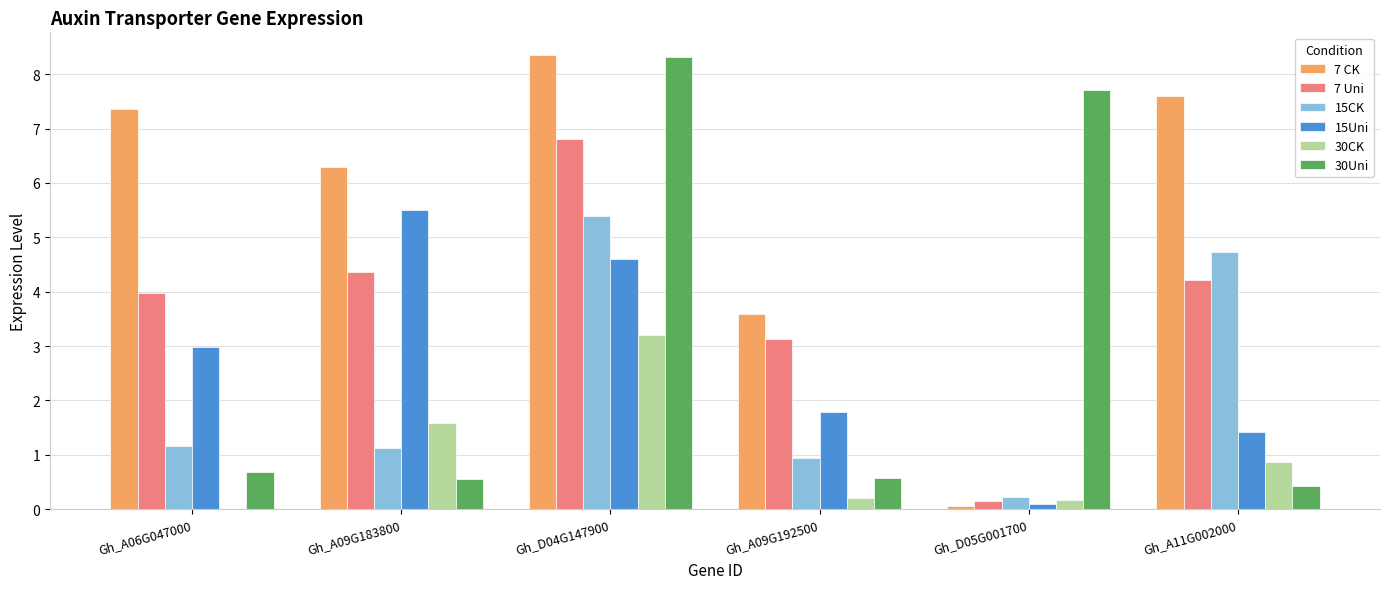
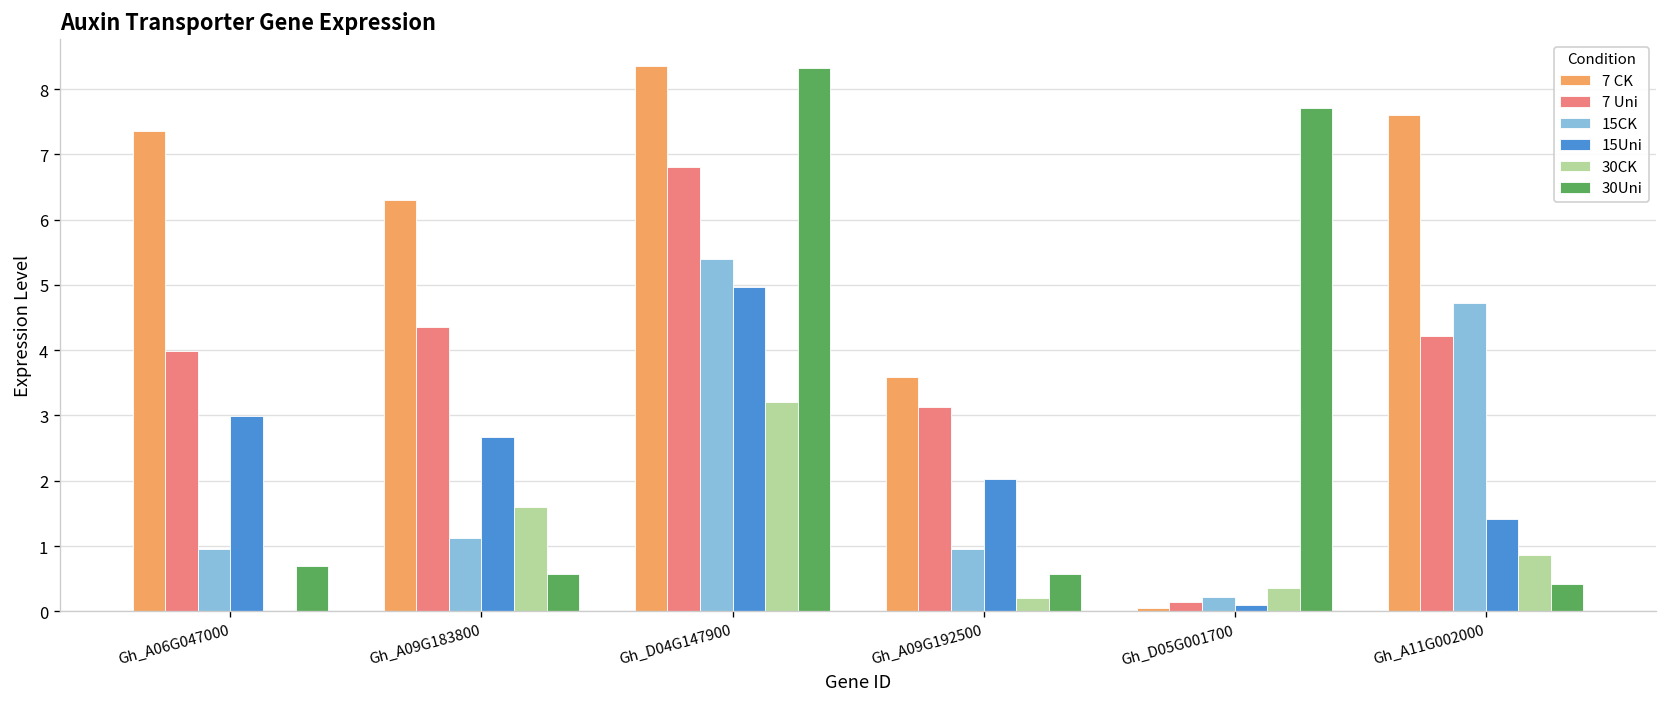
15CK, Gh_A06G047000: 1.2 -> 1.0
15Uni, Gh_A09G183800: 5.5 -> 2.7
15Uni, Gh_D04G147900: 4.6 -> 5.0
15Uni, Gh_A09G192500: 1.8 -> 2.0
30CK, Gh_D05G001700: 0.2 -> 0.4
